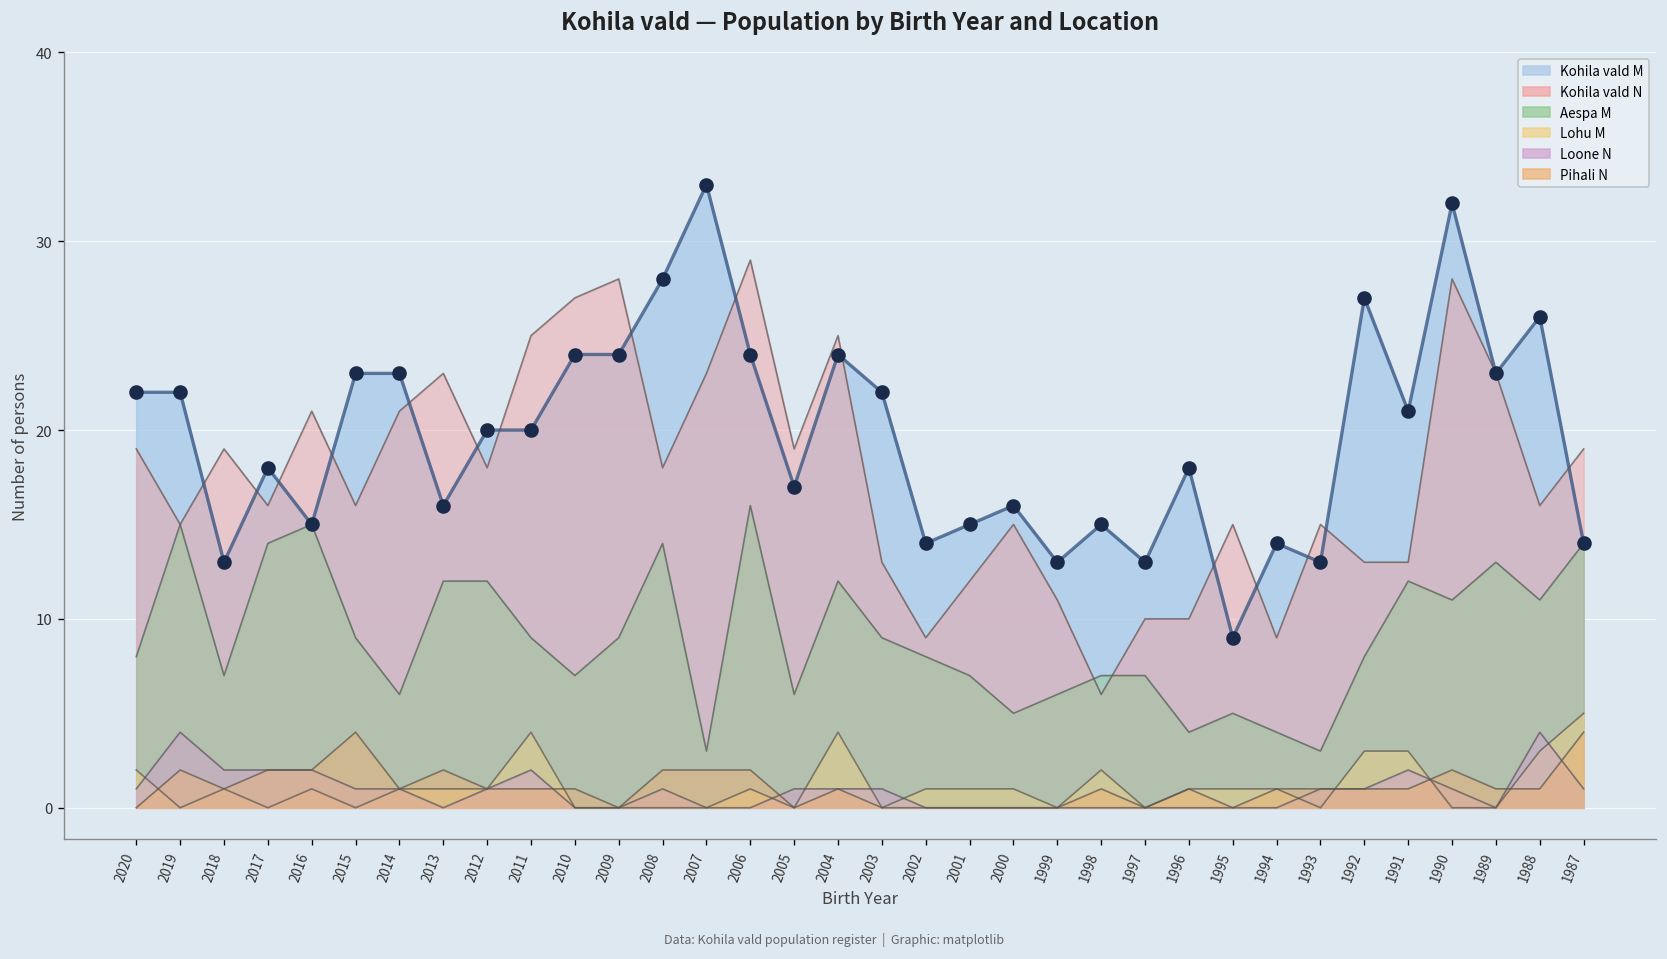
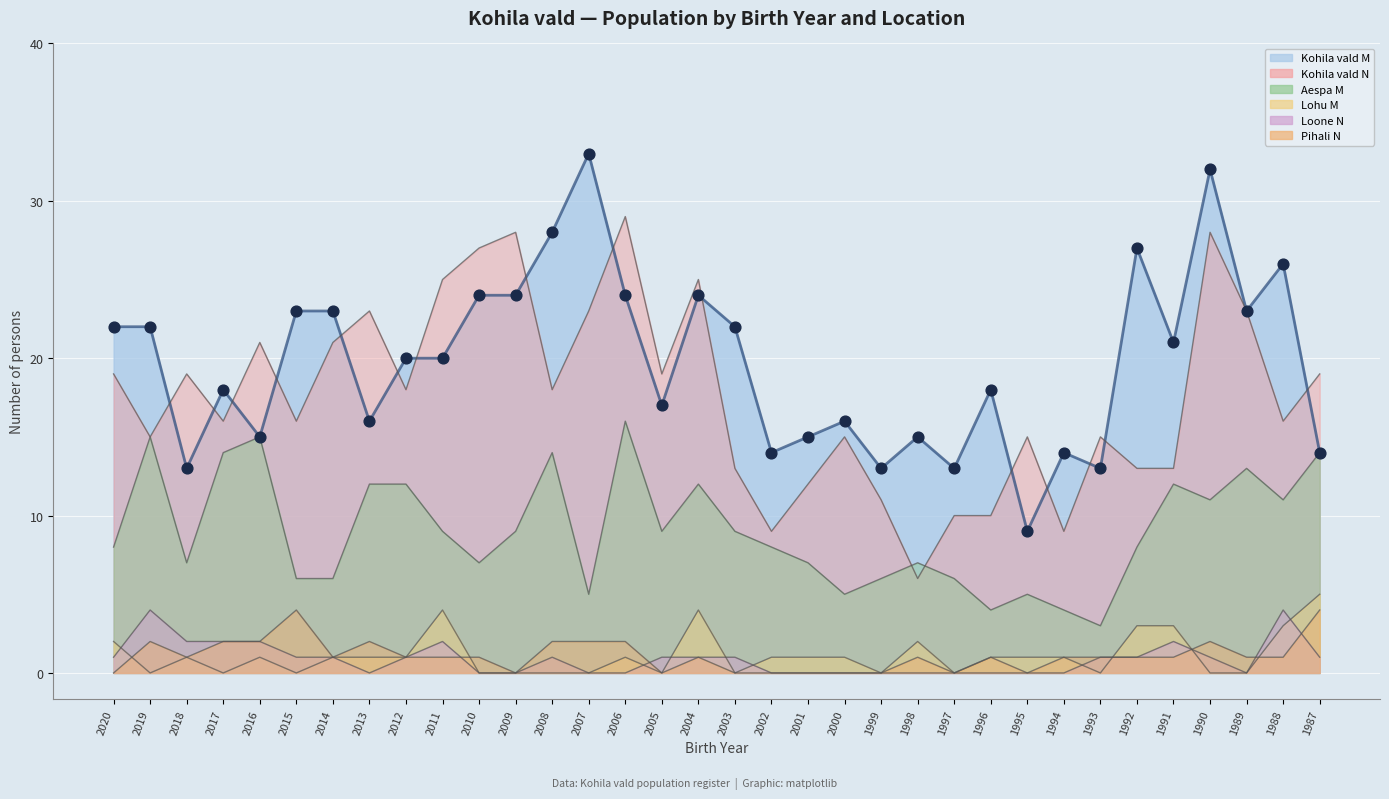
Aespa M, 2015: 9 -> 6
Aespa M, 2007: 3 -> 5
Aespa M, 2005: 6 -> 9
Aespa M, 1997: 7 -> 6
